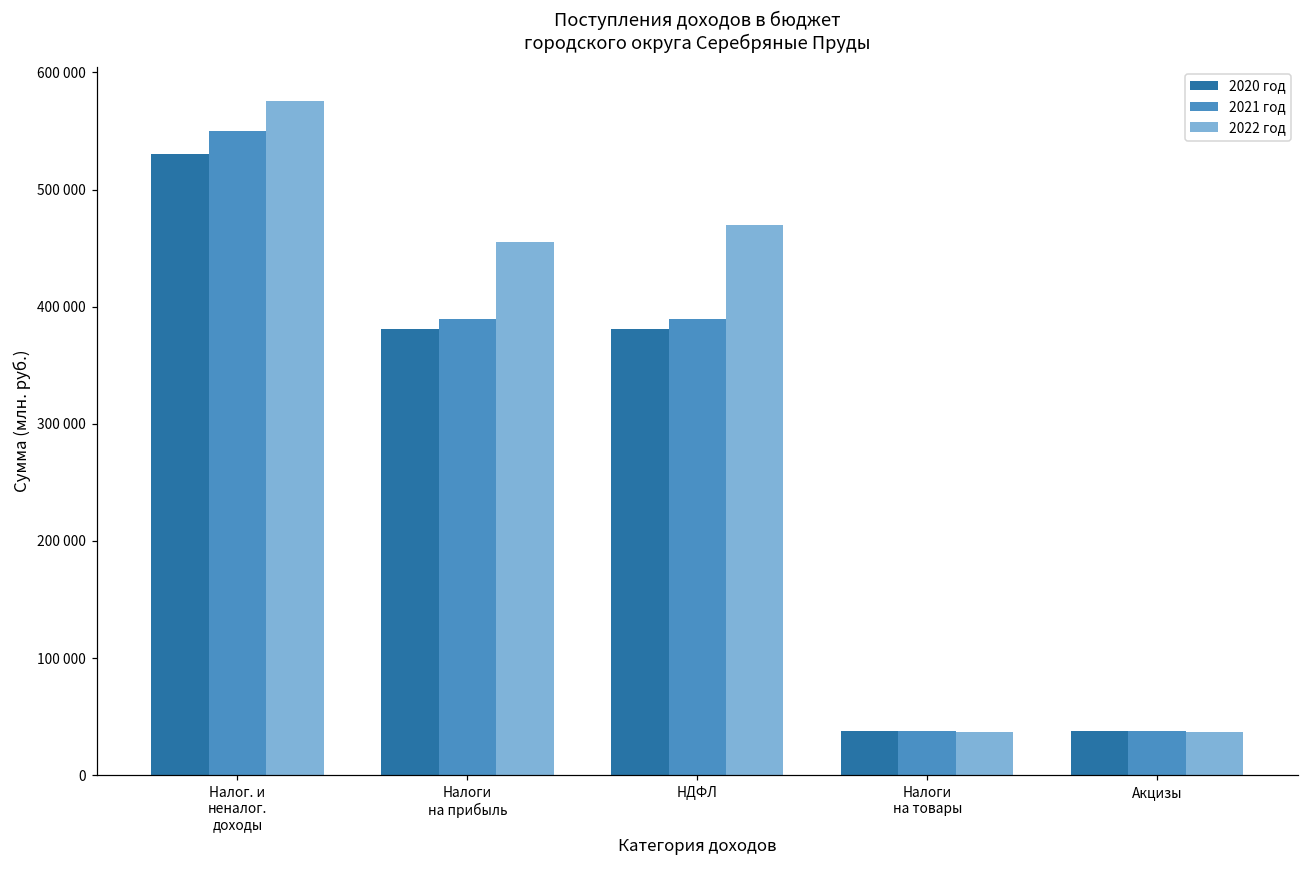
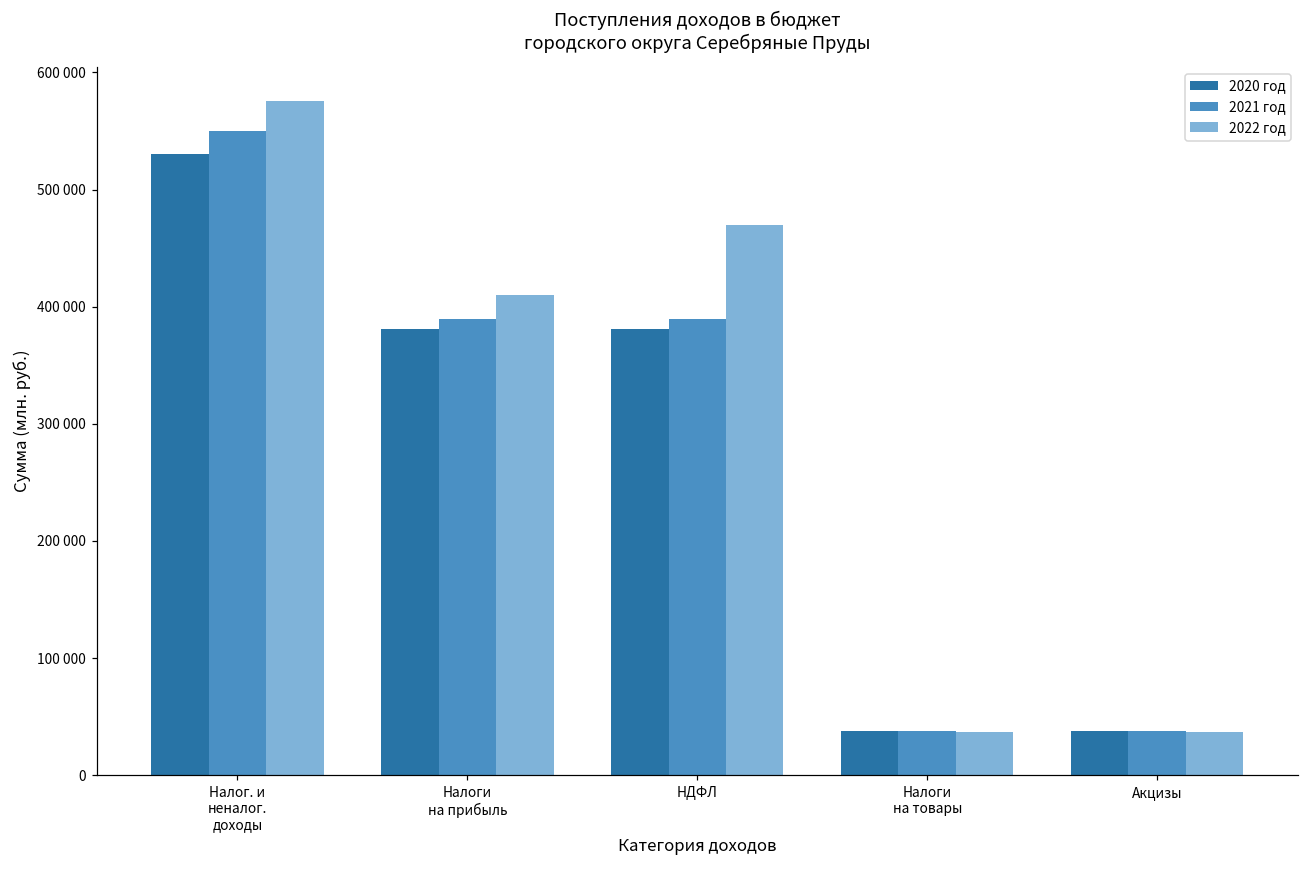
2022 год, Налоги на прибыль: 455000 -> 410000
